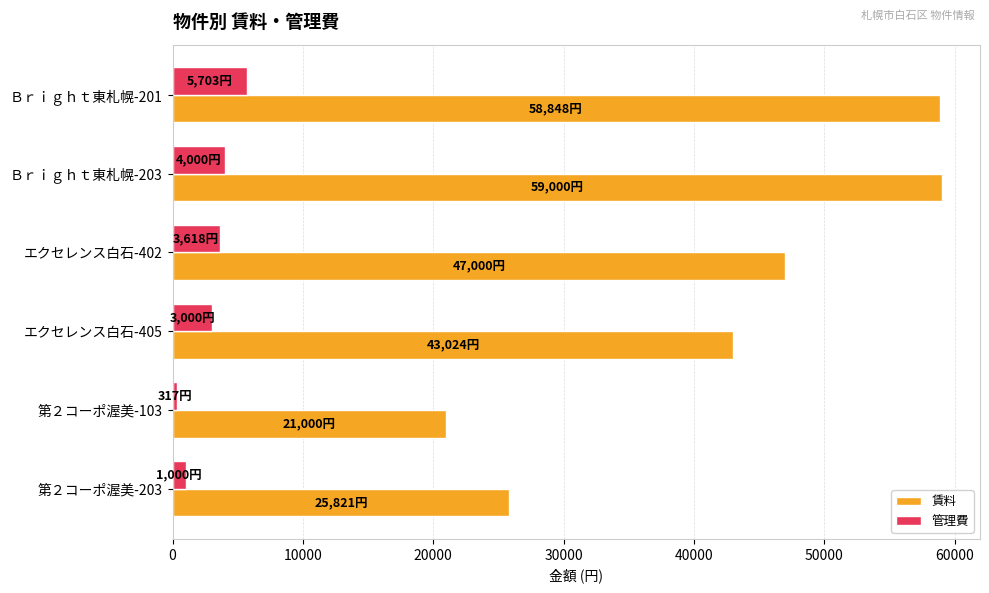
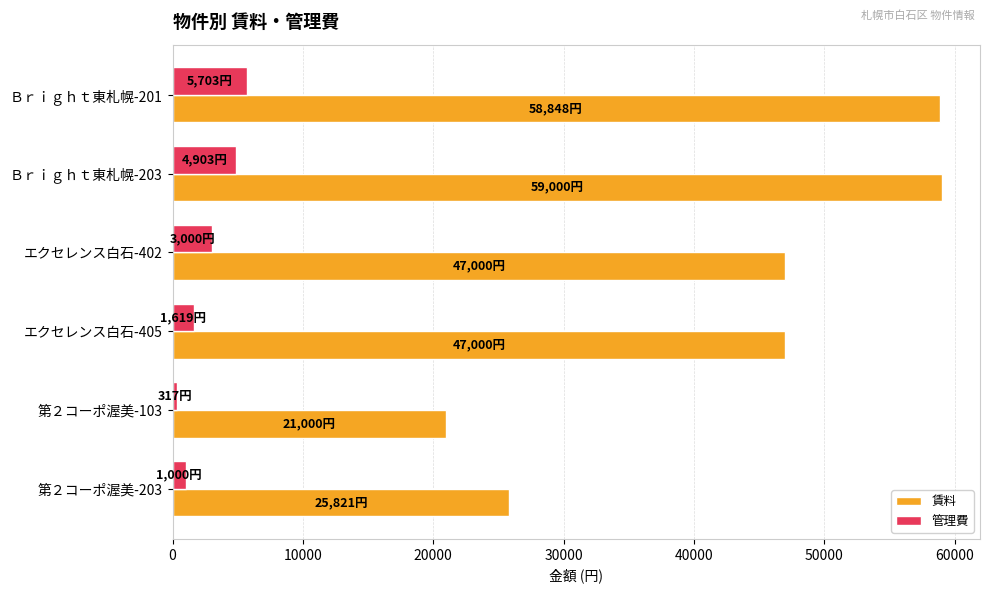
管理費, Ｂｒｉｇｈｔ東札幌-203: 4,000円 -> 4,903円
管理費, エクセレンス白石-402: 3,618円 -> 3,000円
管理費, エクセレンス白石-405: 3,000円 -> 1,619円
賃料, エクセレンス白石-405: 43,024円 -> 47,000円
